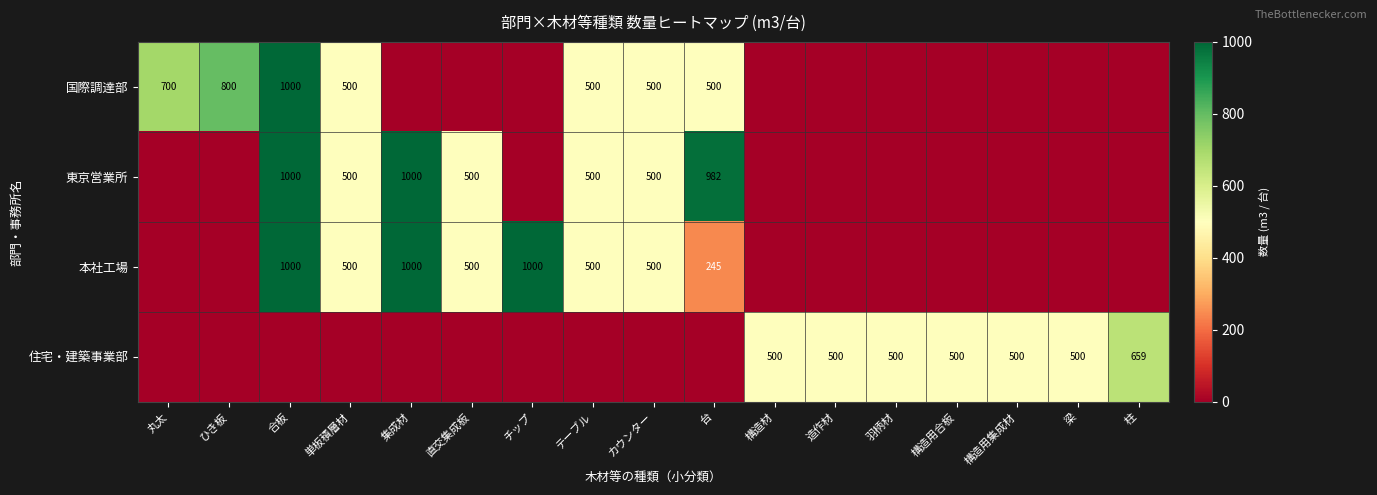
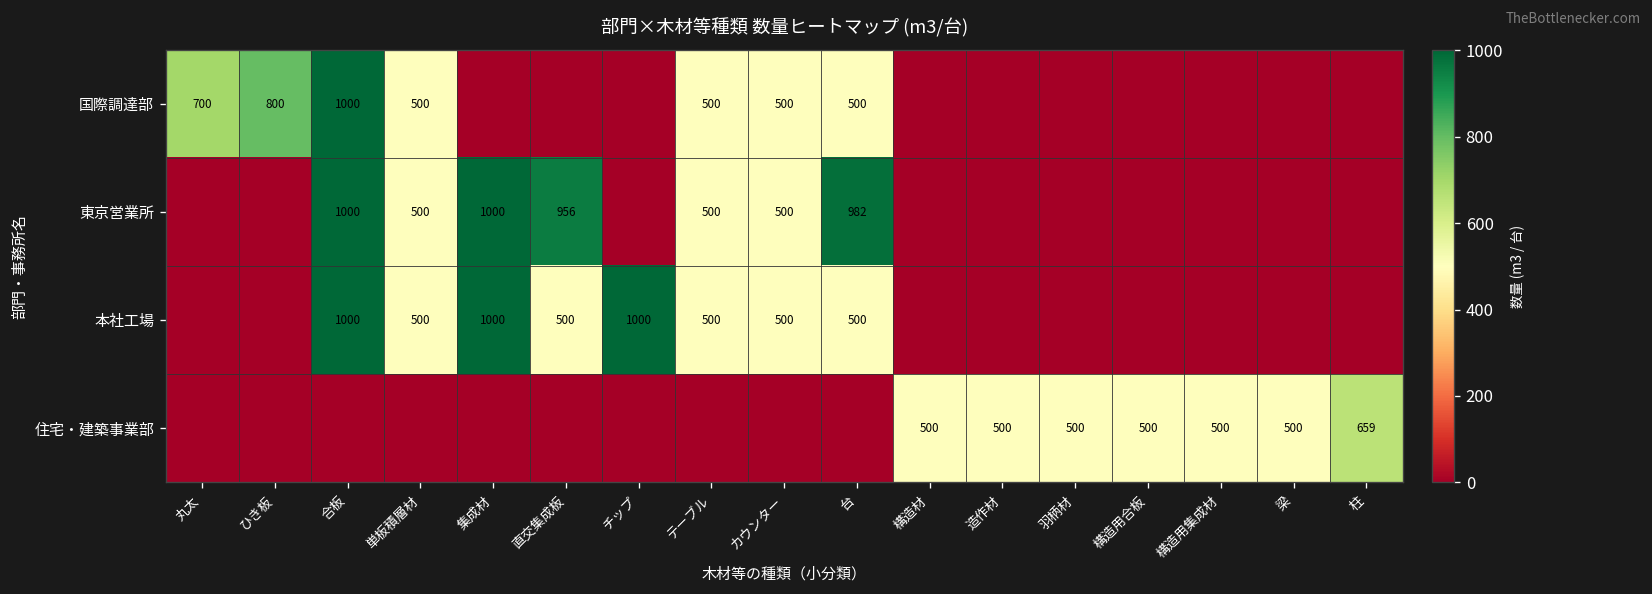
東京営業所, 直交集成板: 500 -> 956
本社工場, 台: 245 -> 500
